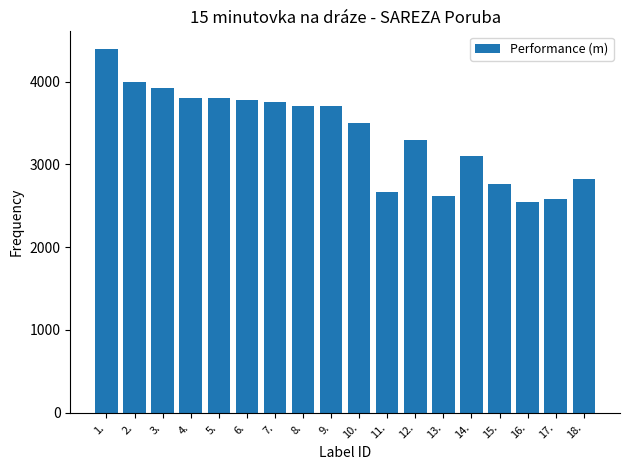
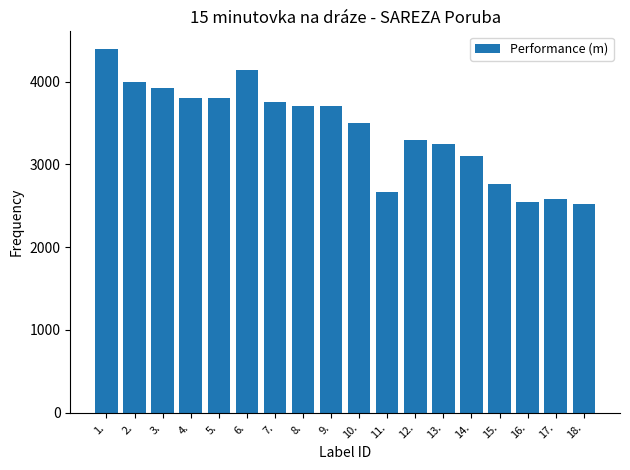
6.: 3800 -> 4100
13.: 2600 -> 3300
18.: 2800 -> 2500
